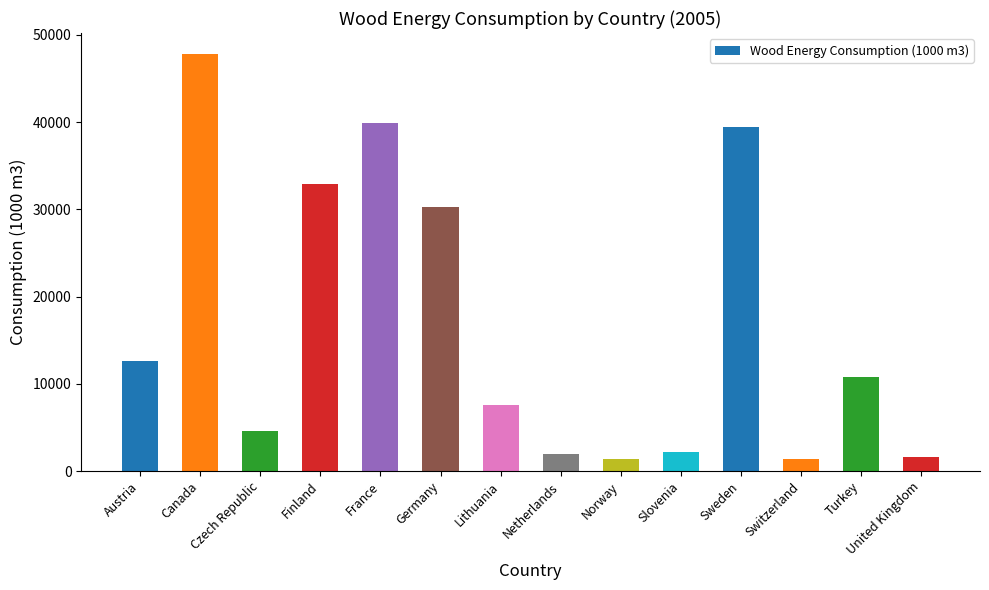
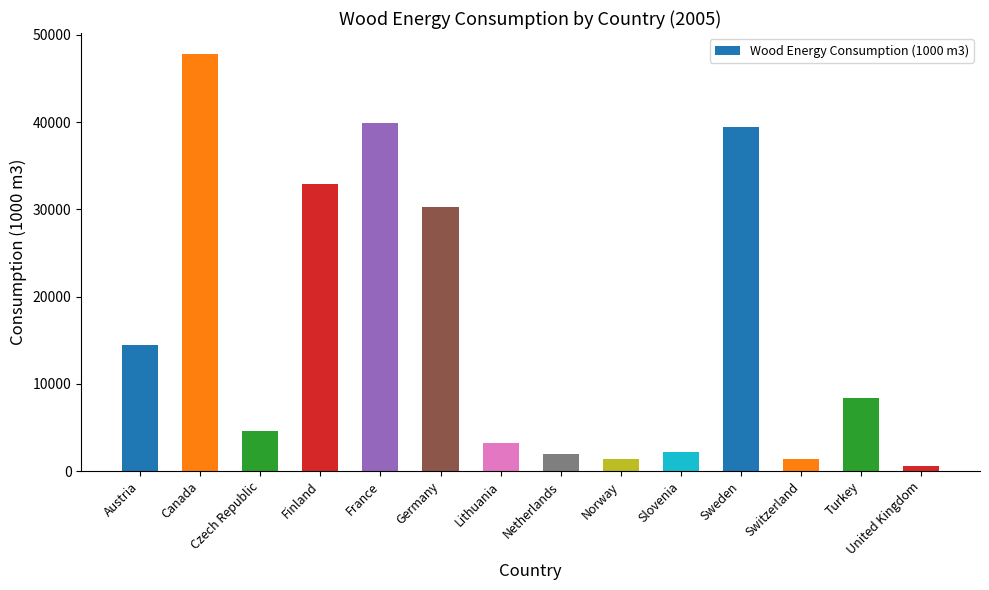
Austria: 13000 -> 14000
Lithuania: 8000 -> 3000
Turkey: 11000 -> 8000
United Kingdom: 2000 -> 1000
